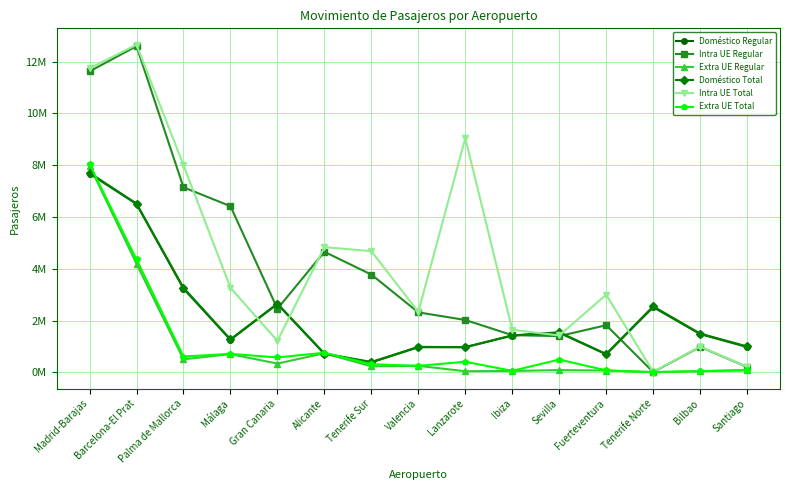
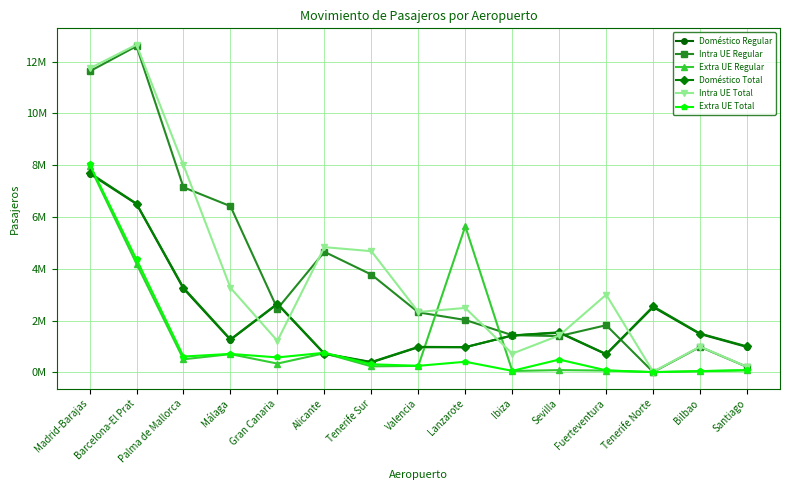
Extra UE Regular, Lanzarote: 0 -> 5600000
Intra UE Total, Lanzarote: 9000000 -> 2500000
Intra UE Total, Ibiza: 1600000 -> 700000
